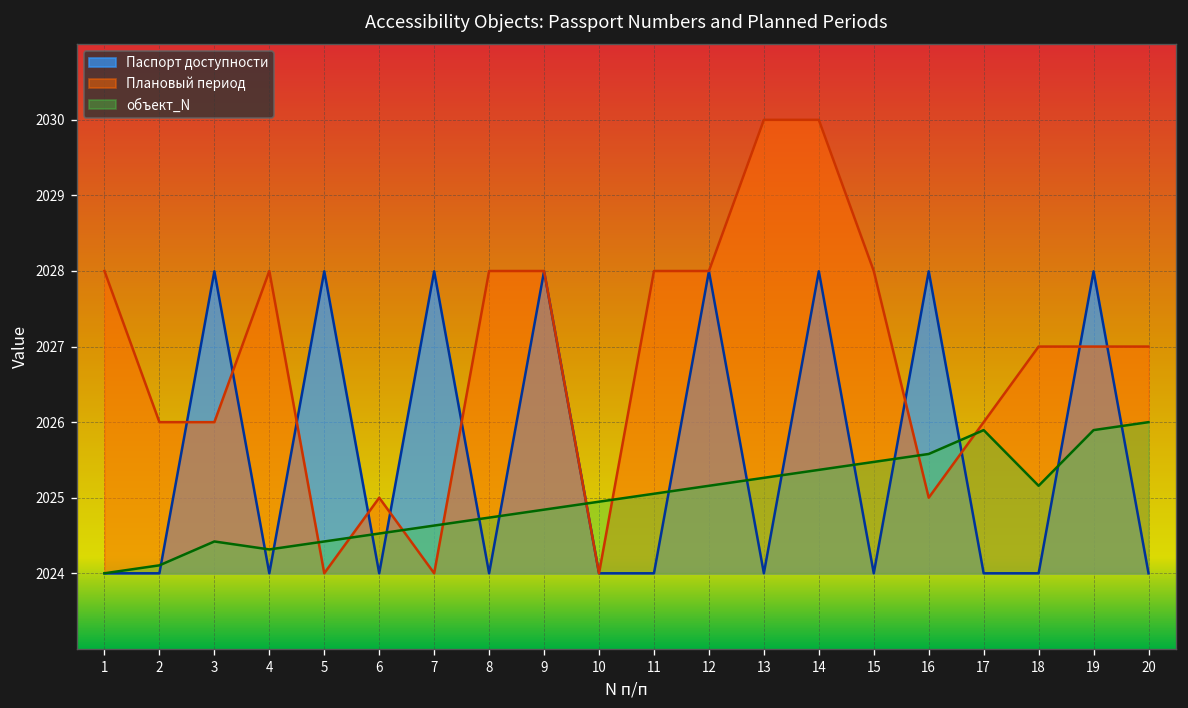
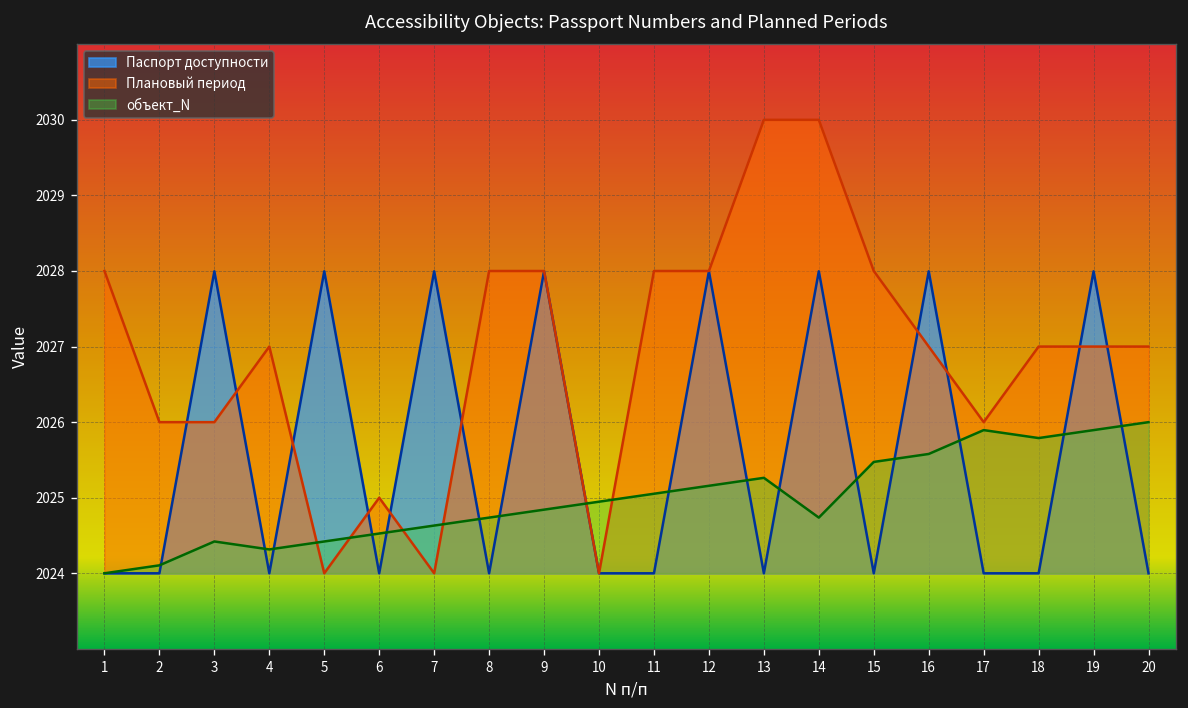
Плановый период, 4: 2028 -> 2027
объект_N, 14: 2025.4 -> 2024.7
Плановый период, 16: 2025 -> 2027
объект_N, 18: 2025.2 -> 2025.8
